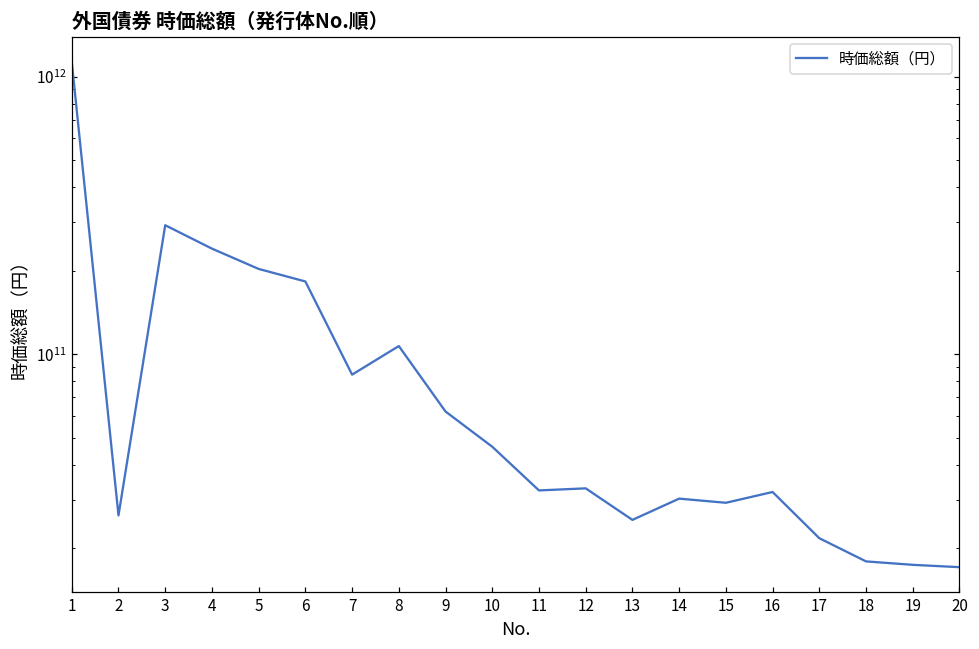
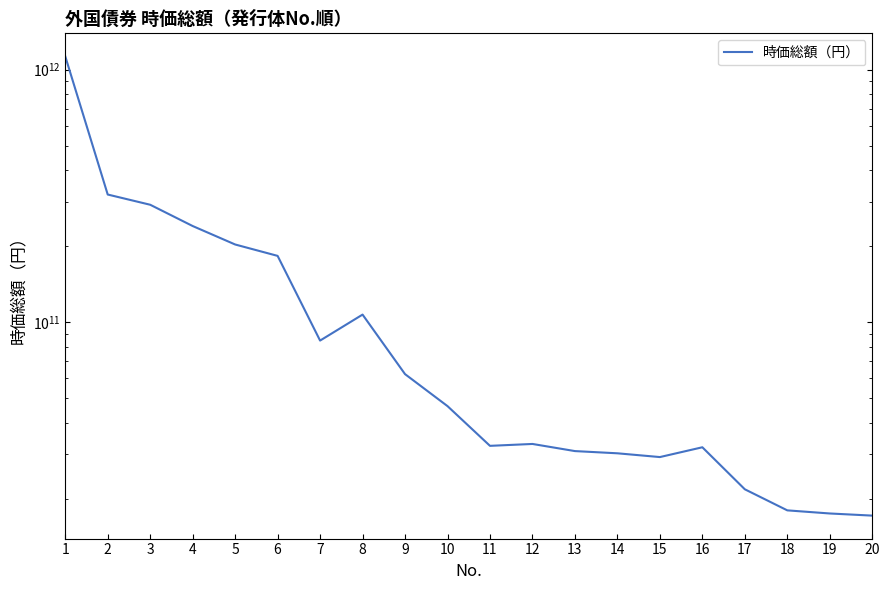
2: 26000000000 -> 320000000000
13: 25000000000 -> 31000000000
